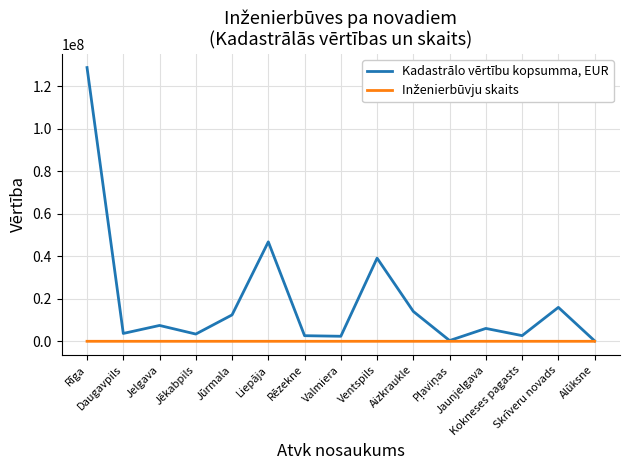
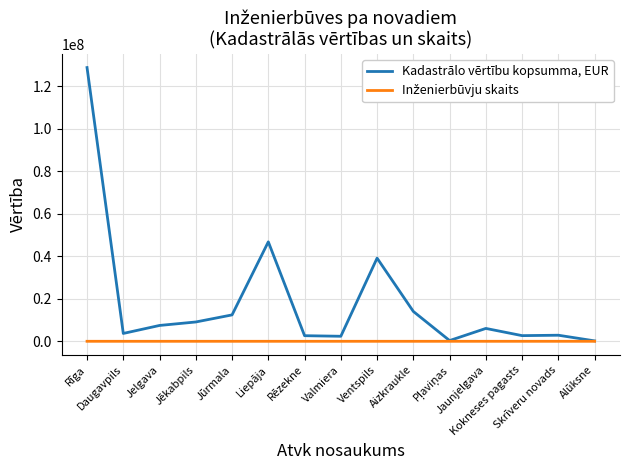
Kadastrālo vērtību kopsumma, EUR, Jēkabpils: 3000000 -> 9000000
Kadastrālo vērtību kopsumma, EUR, Skrīveru novads: 16000000 -> 3000000
